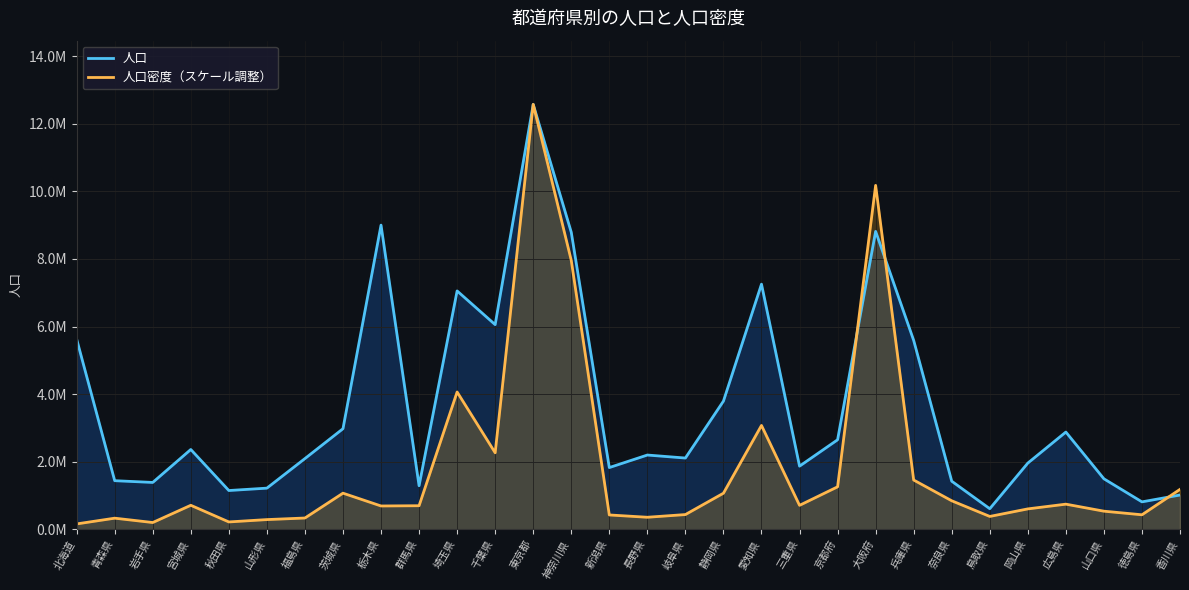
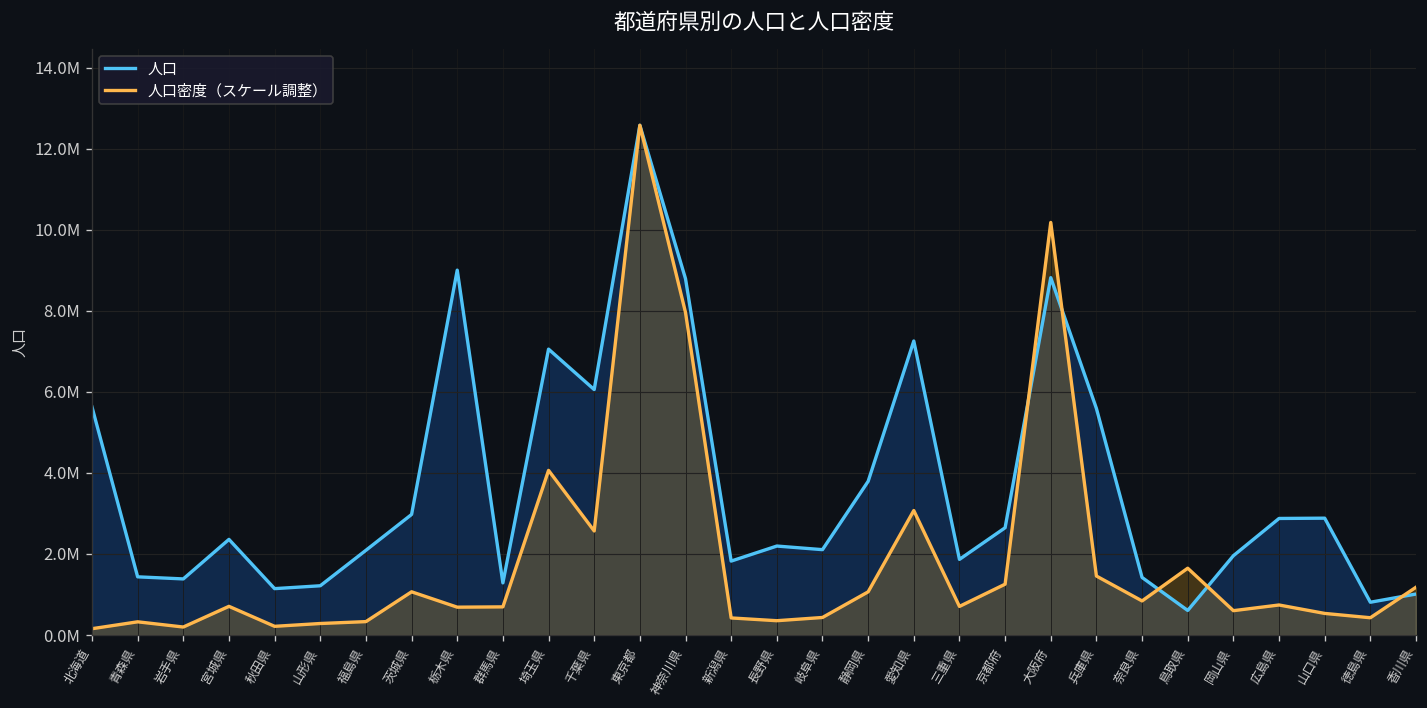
人口密度（スケール調整）, 千葉県: 2300000 -> 2600000
人口密度（スケール調整）, 鳥取県: 400000 -> 1600000
人口, 山口県: 1500000 -> 2900000
